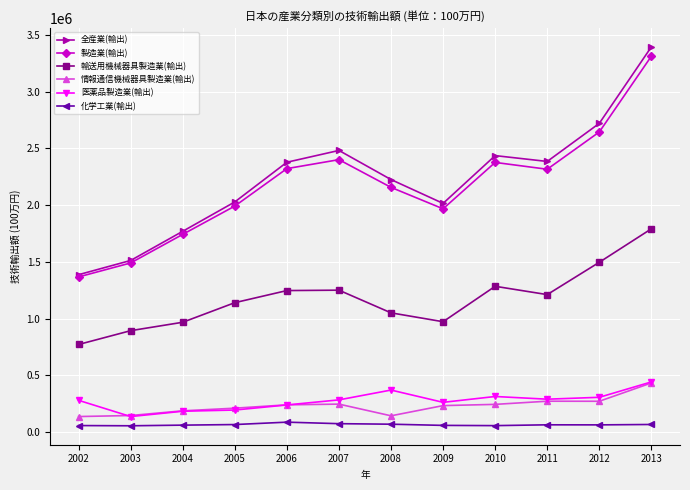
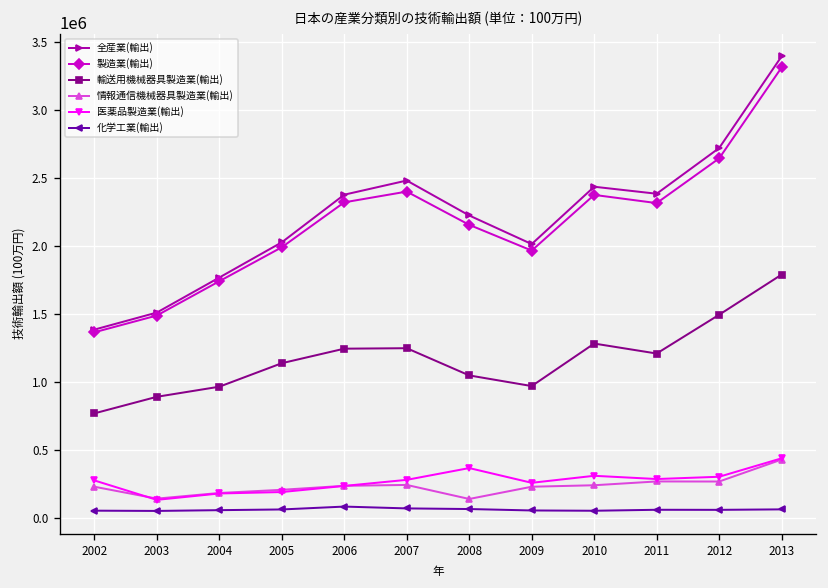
情報通信機械器具製造業(輸出), 2002: 140000 -> 230000
